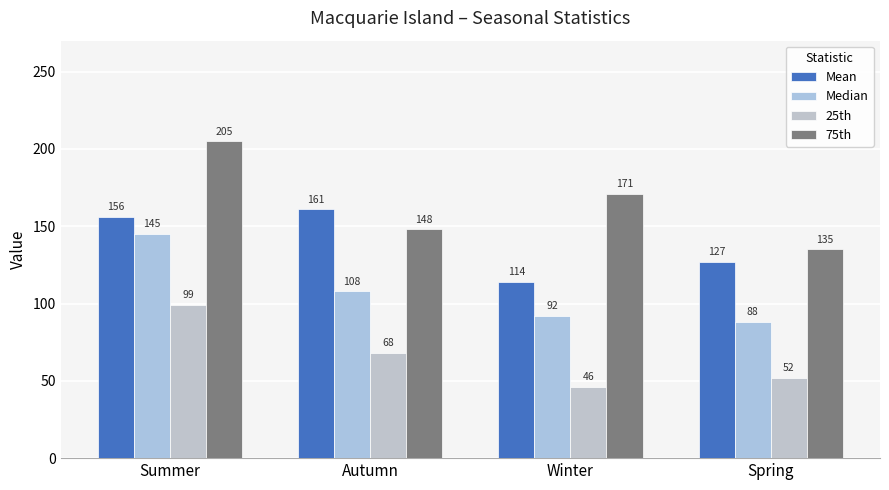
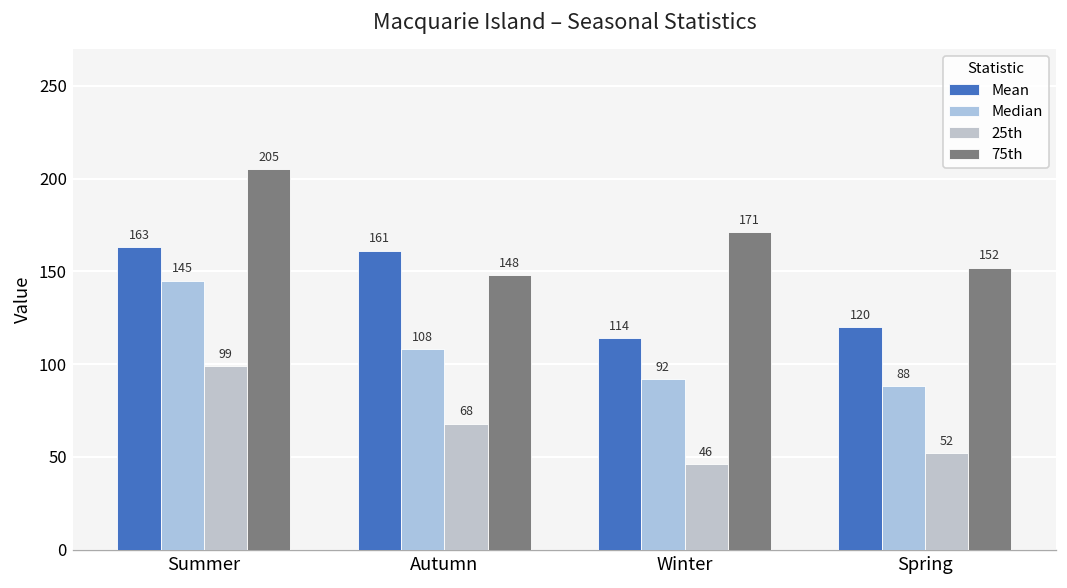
Mean, Summer: 156 -> 163
Mean, Spring: 127 -> 120
75th, Spring: 135 -> 152
